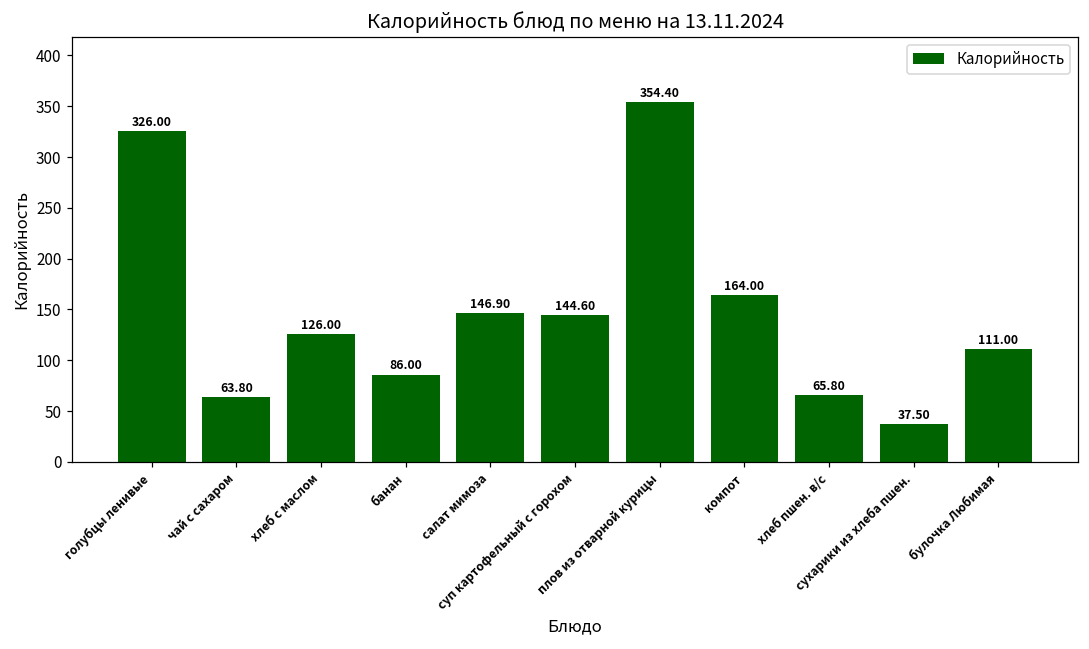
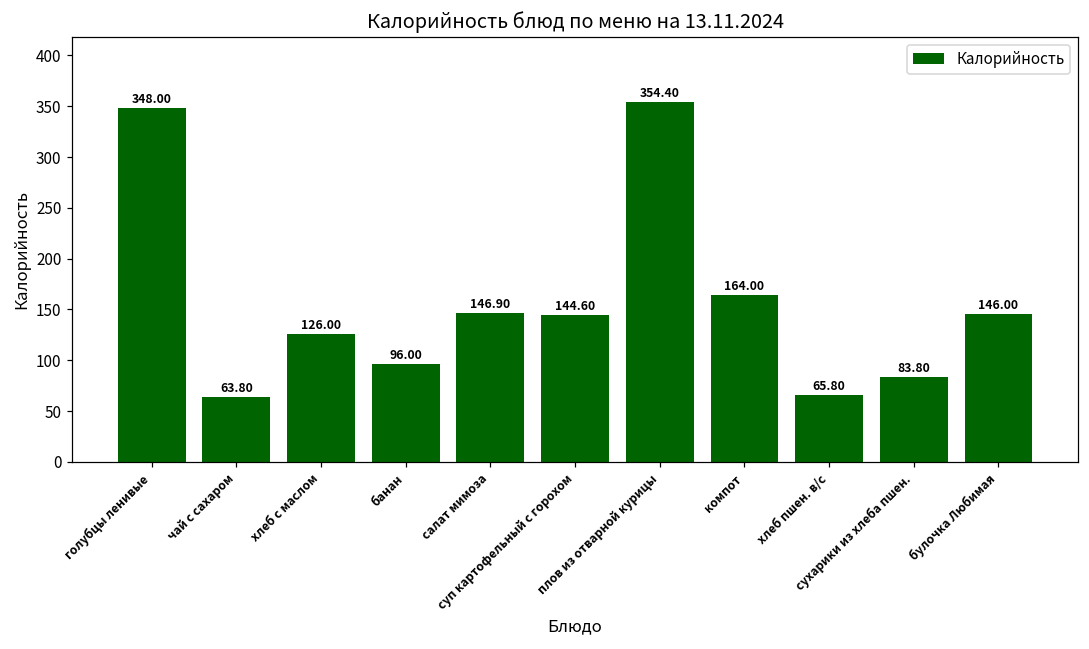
голубцы ленивые: 326.00 -> 348.00
банан: 86.00 -> 96.00
сухарики из хлеба пшен.: 37.50 -> 83.80
булочка Любимая: 111.00 -> 146.00
